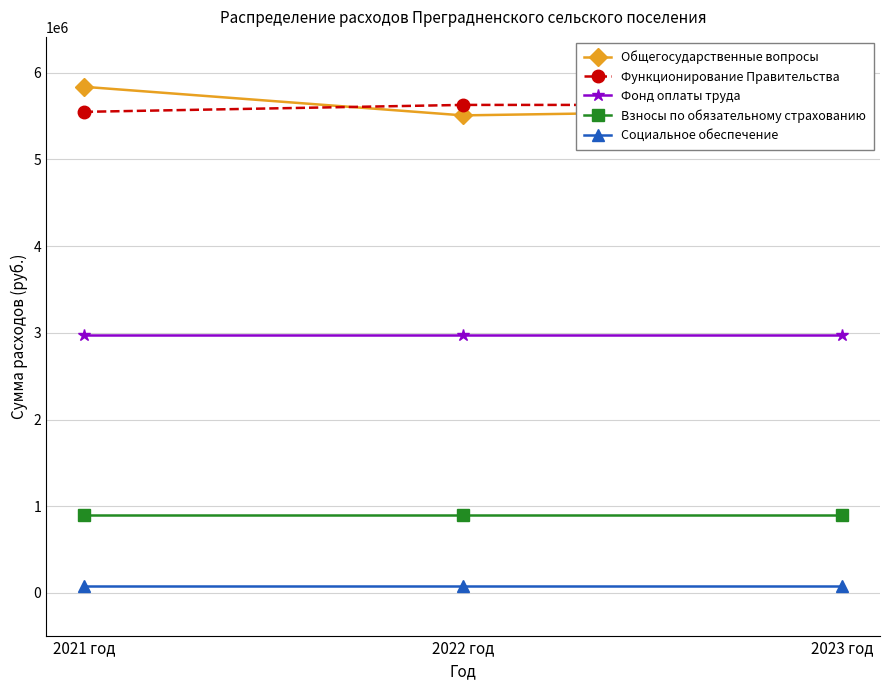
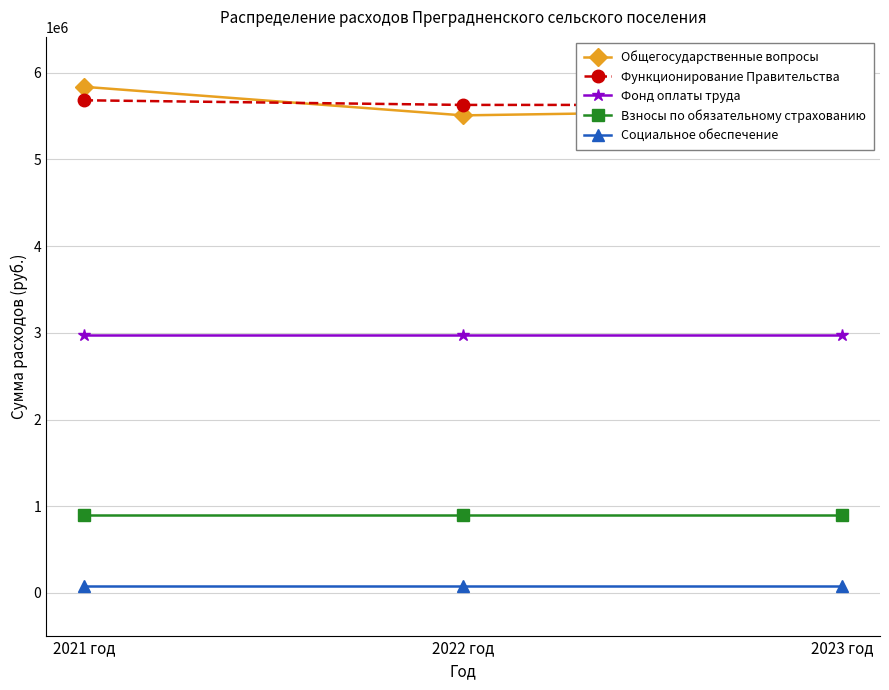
Функционирование Правительства, 2021 год: 5500000 -> 5700000
